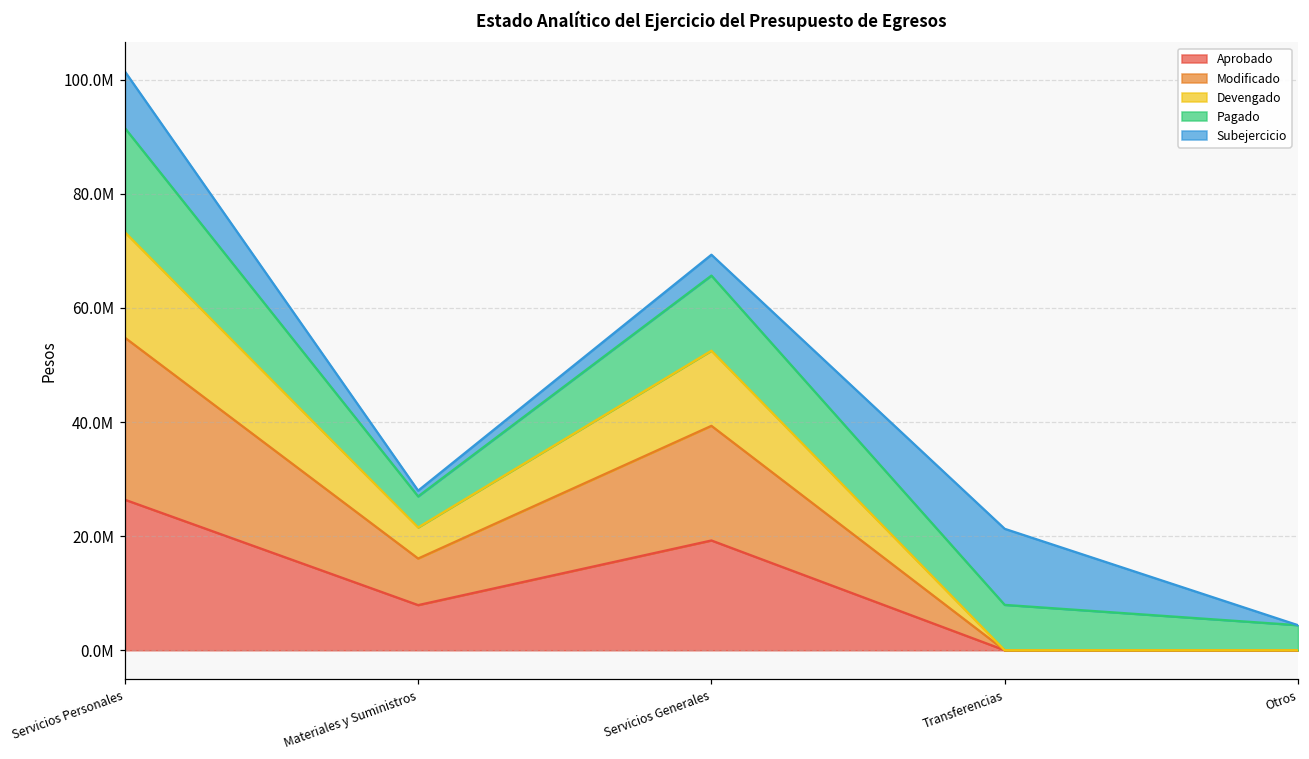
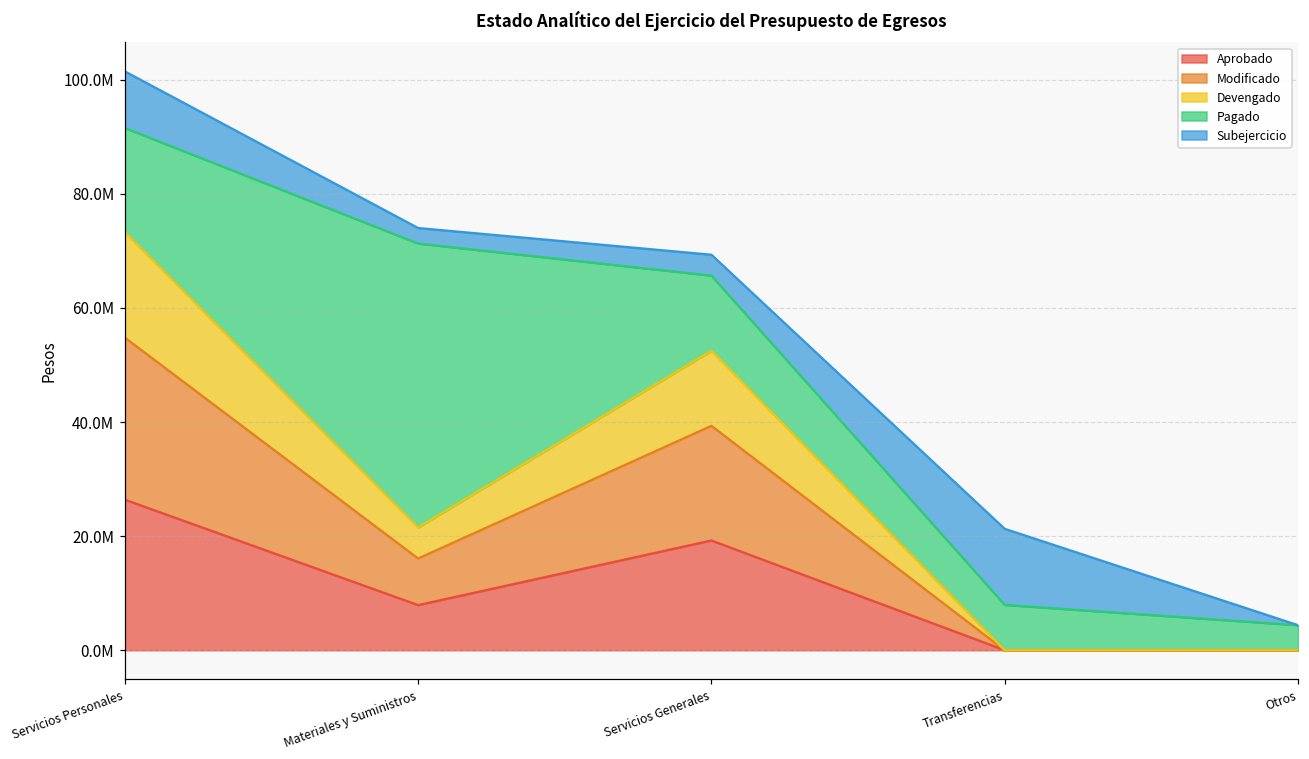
Pagado, Materiales y Suministros: 5000000 -> 50000000
Subejercicio, Materiales y Suministros: 1000000 -> 3000000
